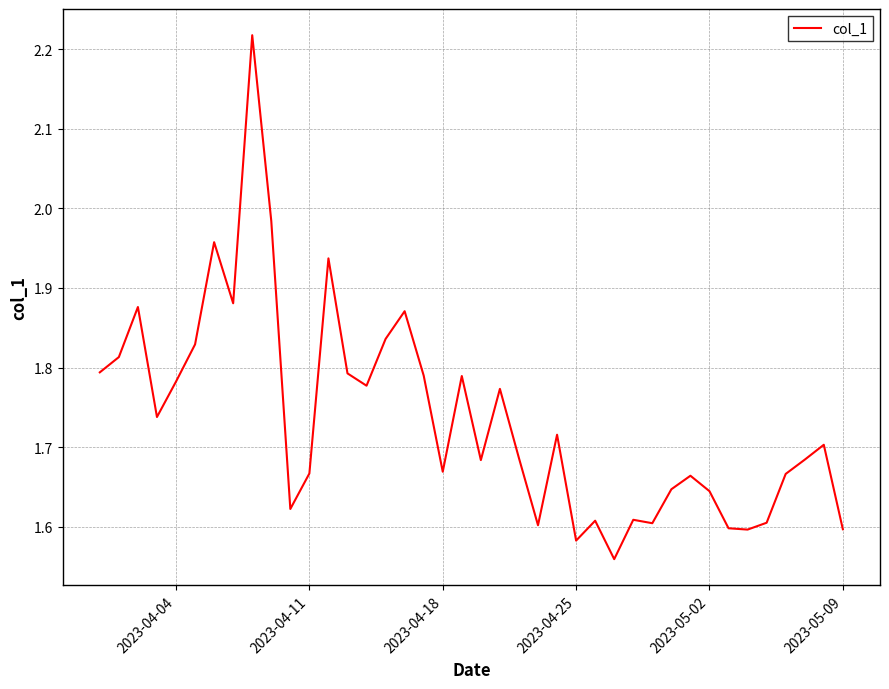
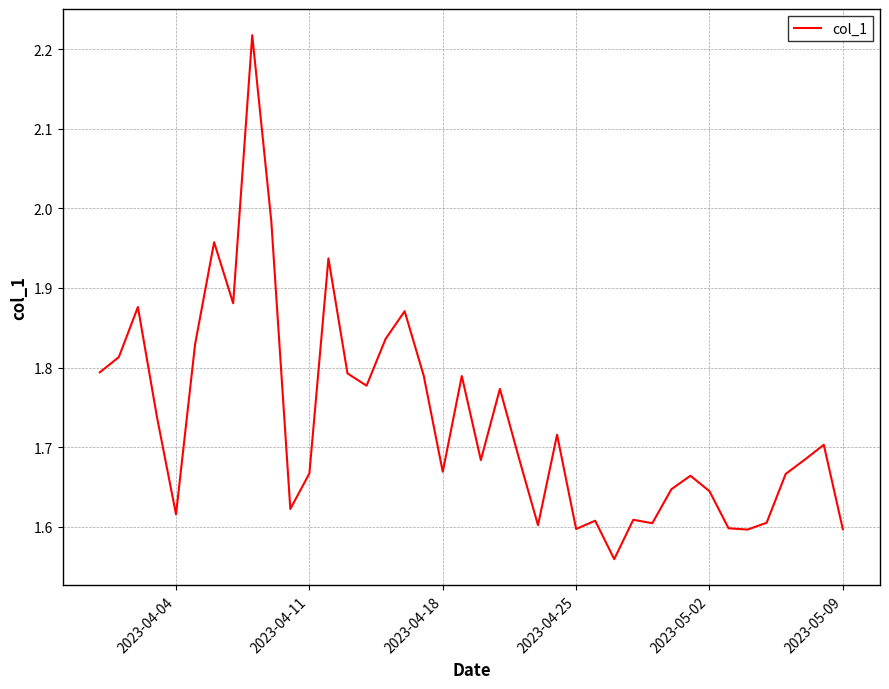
2023-04-04: 1.78 -> 1.62
2023-04-25: 1.58 -> 1.60
